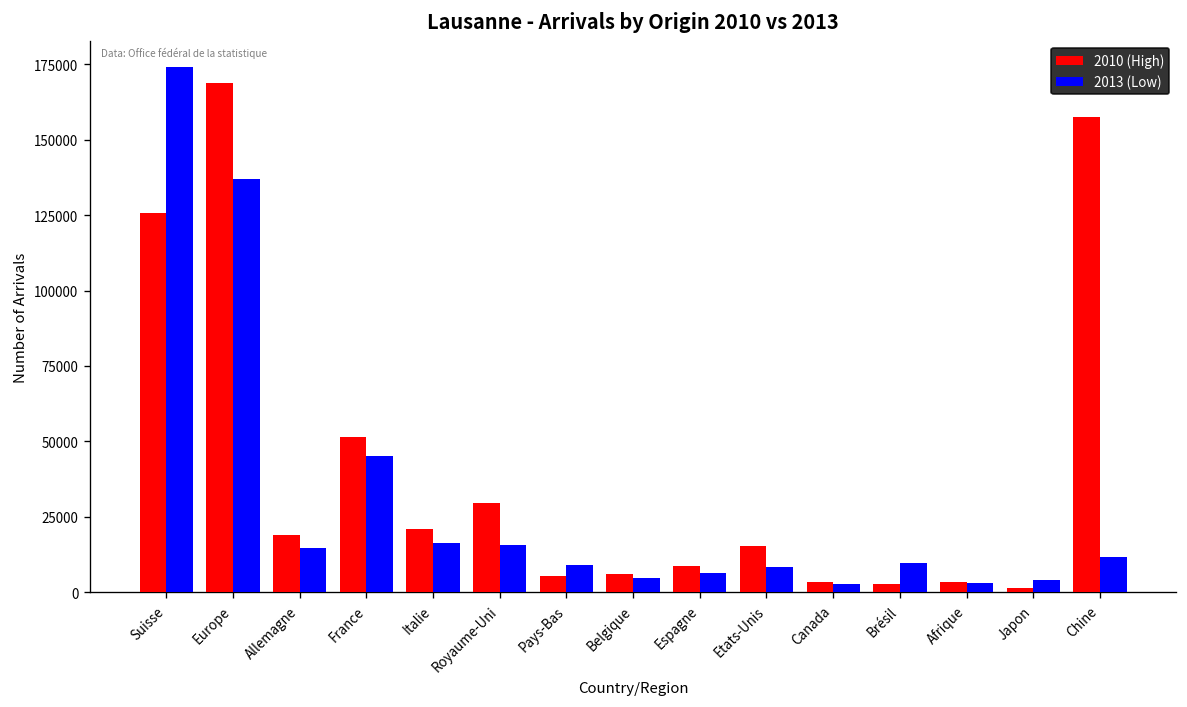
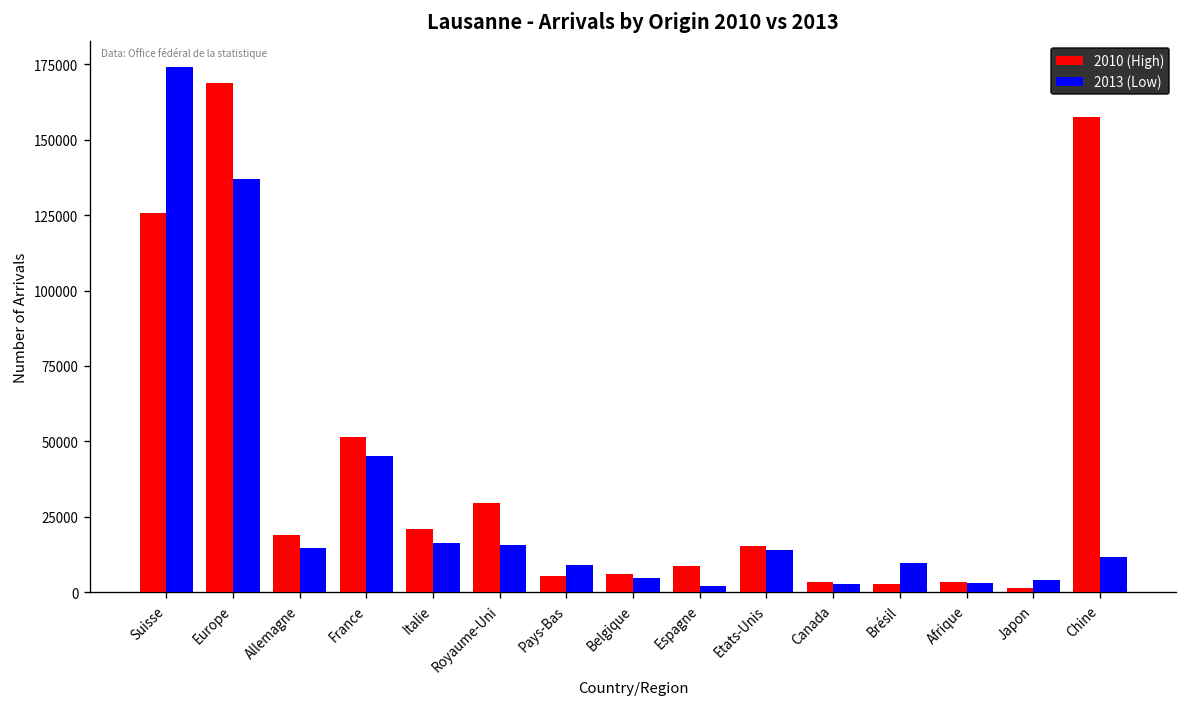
2013 (Low), Espagne: 6000 -> 2000
2013 (Low), Etats-Unis: 8000 -> 14000
